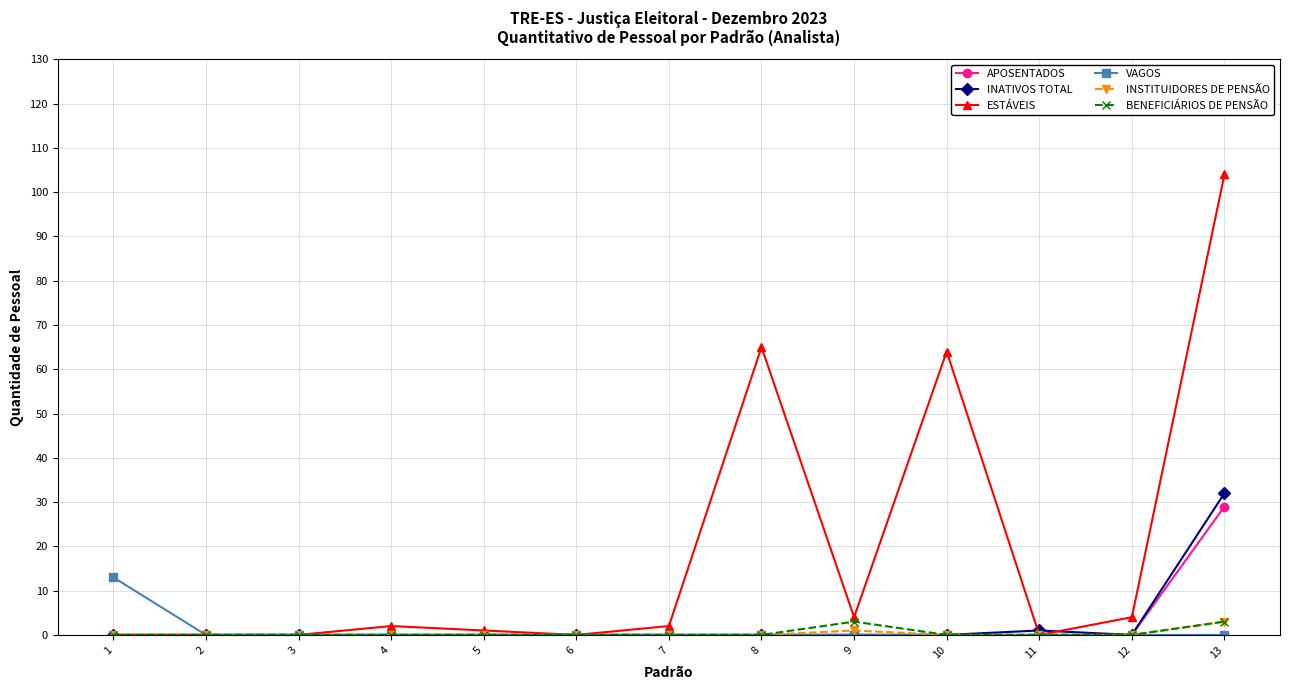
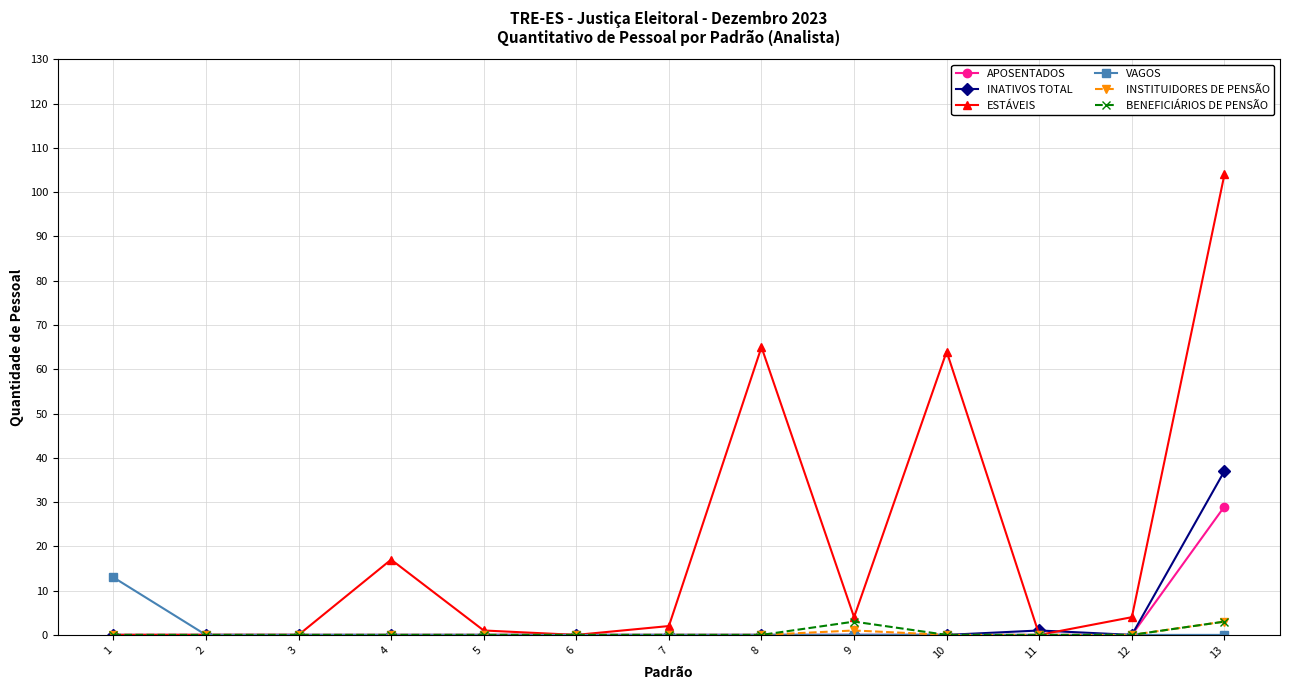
ESTÁVEIS, 4: 2 -> 17
INATIVOS TOTAL, 13: 32 -> 37
